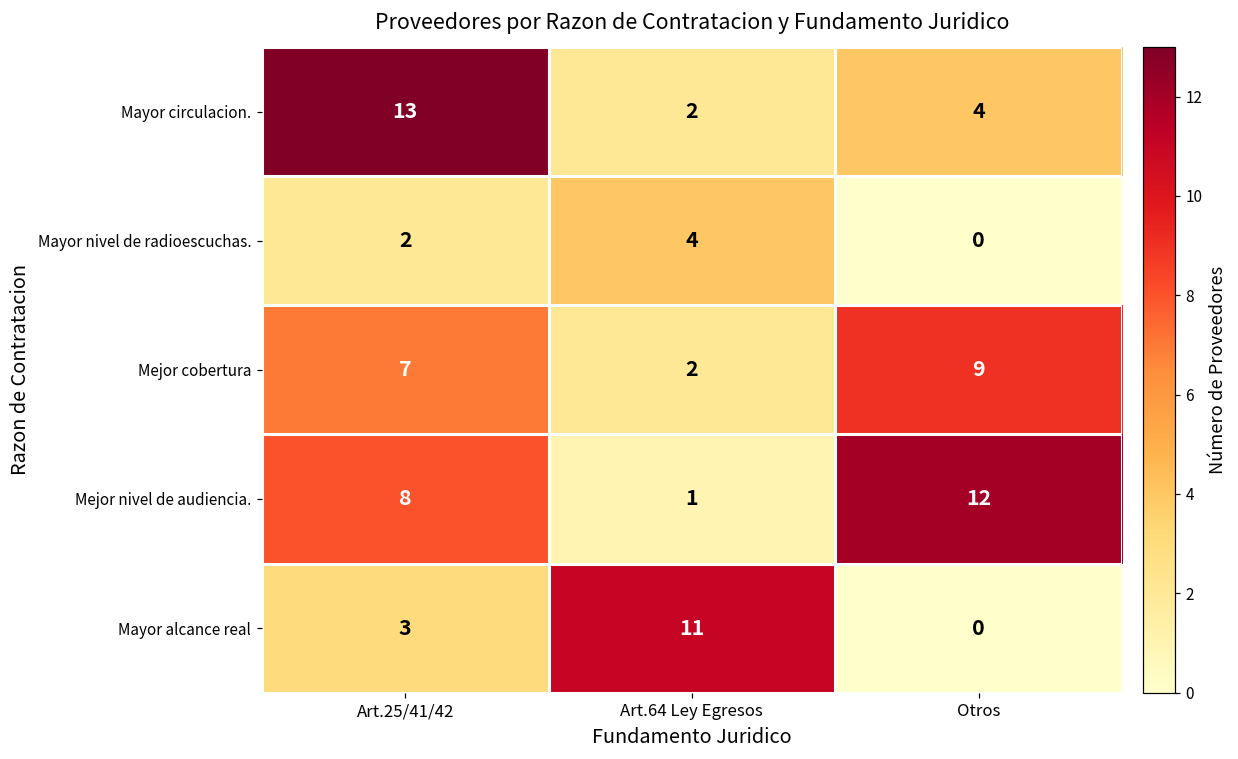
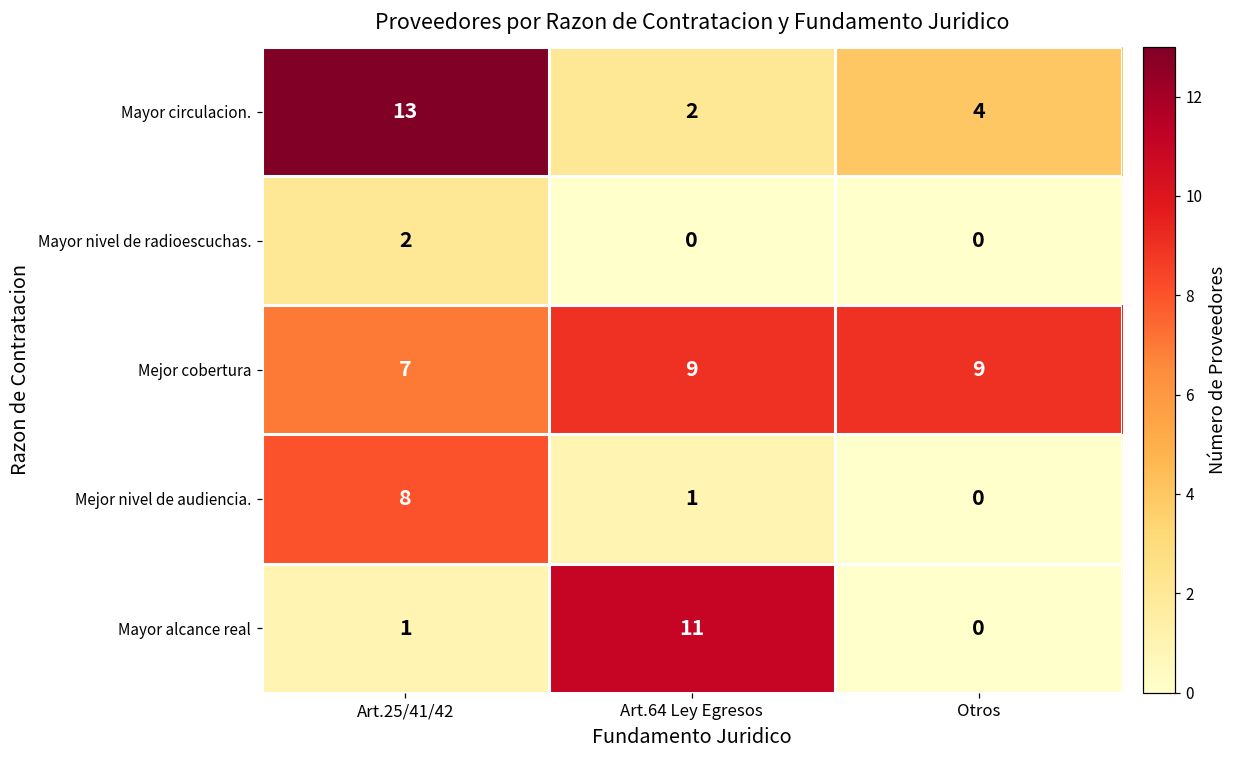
Mayor nivel de radioescuchas., Art.64 Ley Egresos: 4 -> 0
Mejor cobertura, Art.64 Ley Egresos: 2 -> 9
Mejor nivel de audiencia., Otros: 12 -> 0
Mayor alcance real, Art.25/41/42: 3 -> 1
